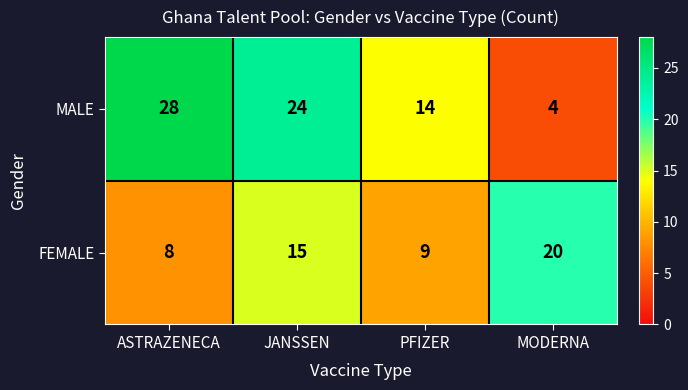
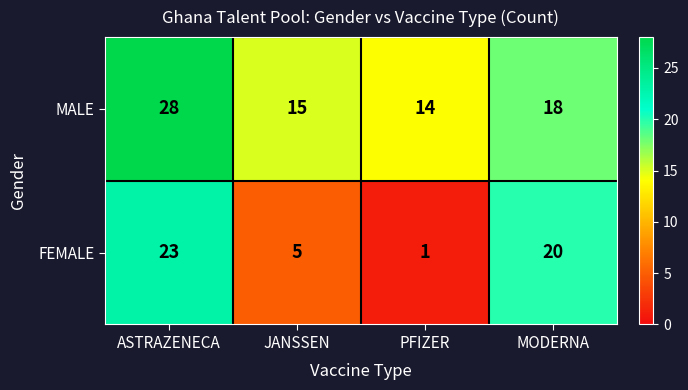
MALE, JANSSEN: 24 -> 15
MALE, MODERNA: 4 -> 18
FEMALE, ASTRAZENECA: 8 -> 23
FEMALE, JANSSEN: 15 -> 5
FEMALE, PFIZER: 9 -> 1
